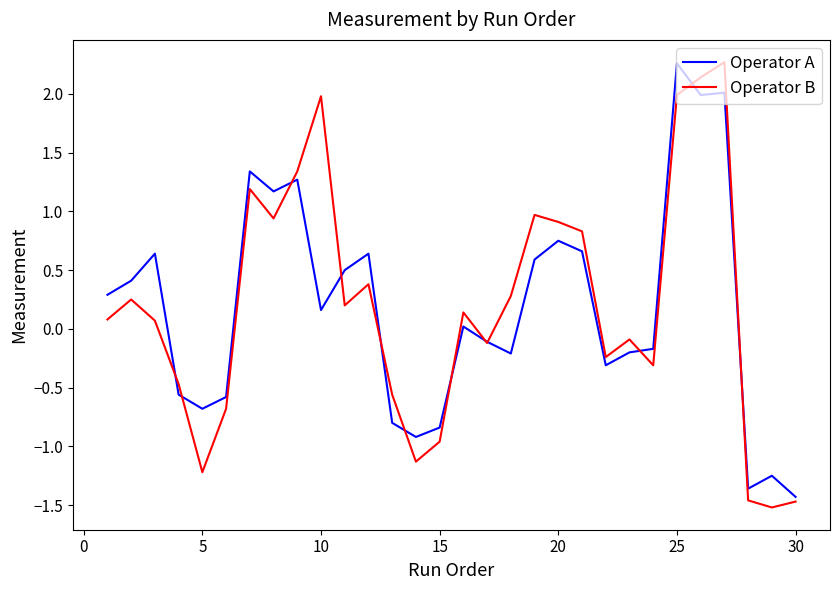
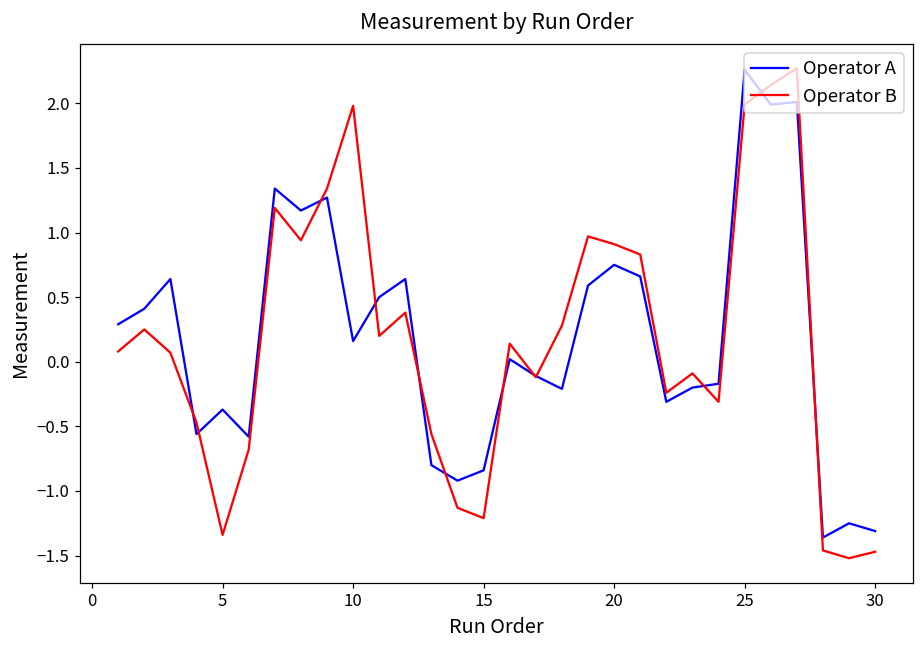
Operator A, 5: -0.68 -> -0.37
Operator B, 5: -1.22 -> -1.34
Operator B, 15: -0.96 -> -1.21
Operator A, 30: -1.43 -> -1.31
